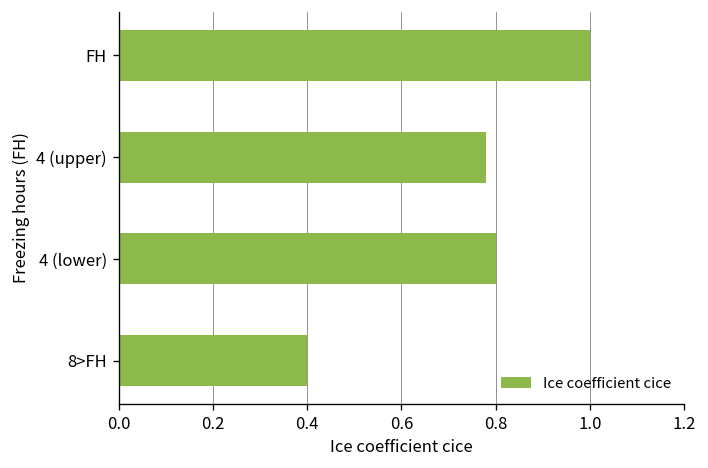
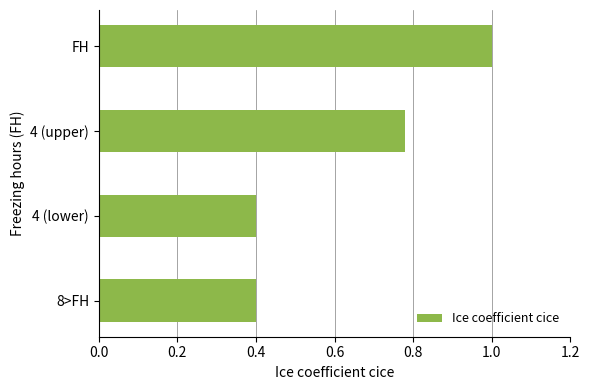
4 (lower): 0.8 -> 0.4
